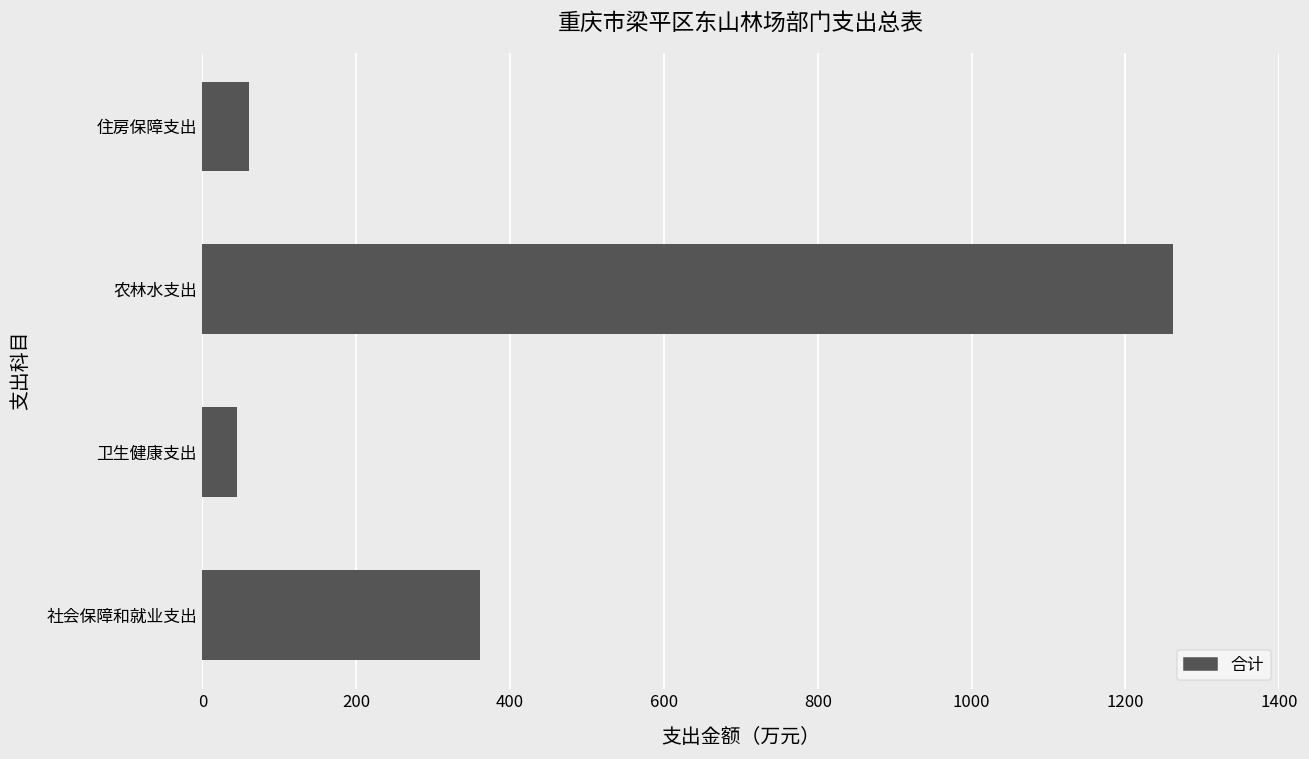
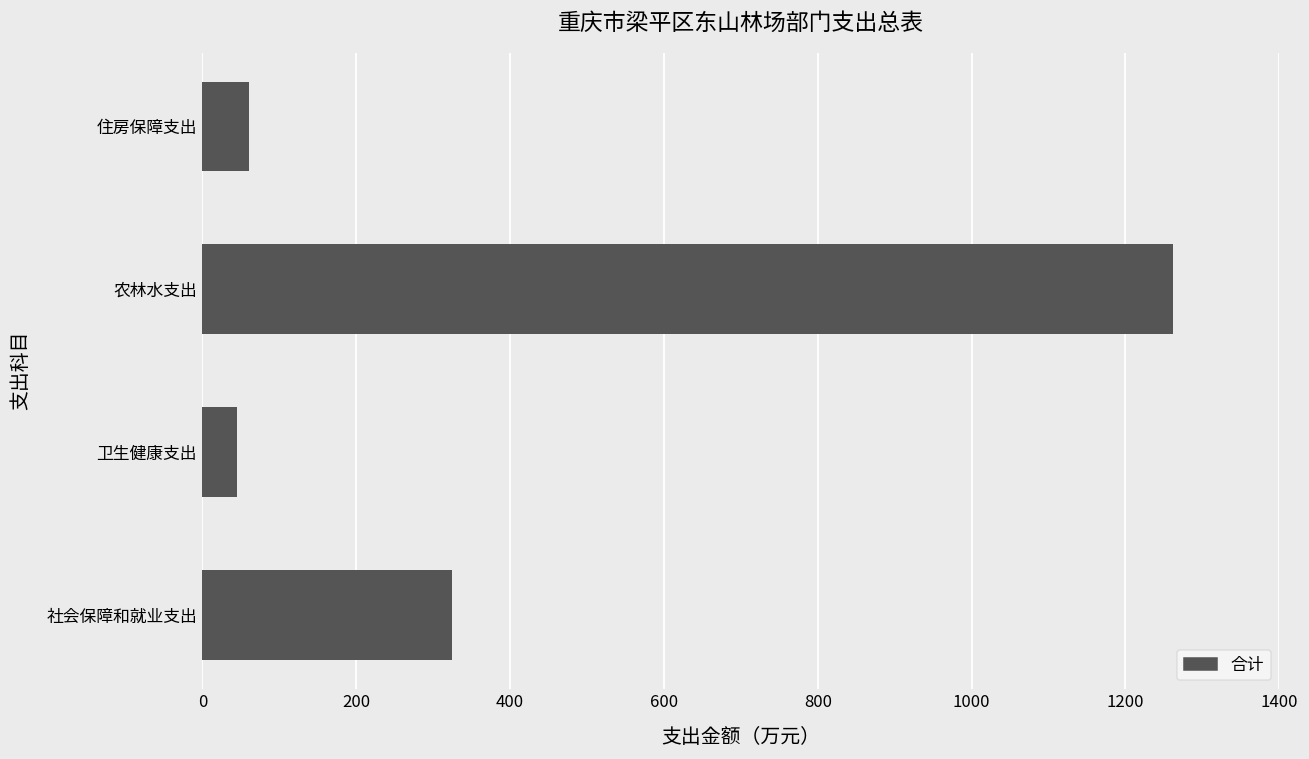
社会保障和就业支出: 360 -> 320
